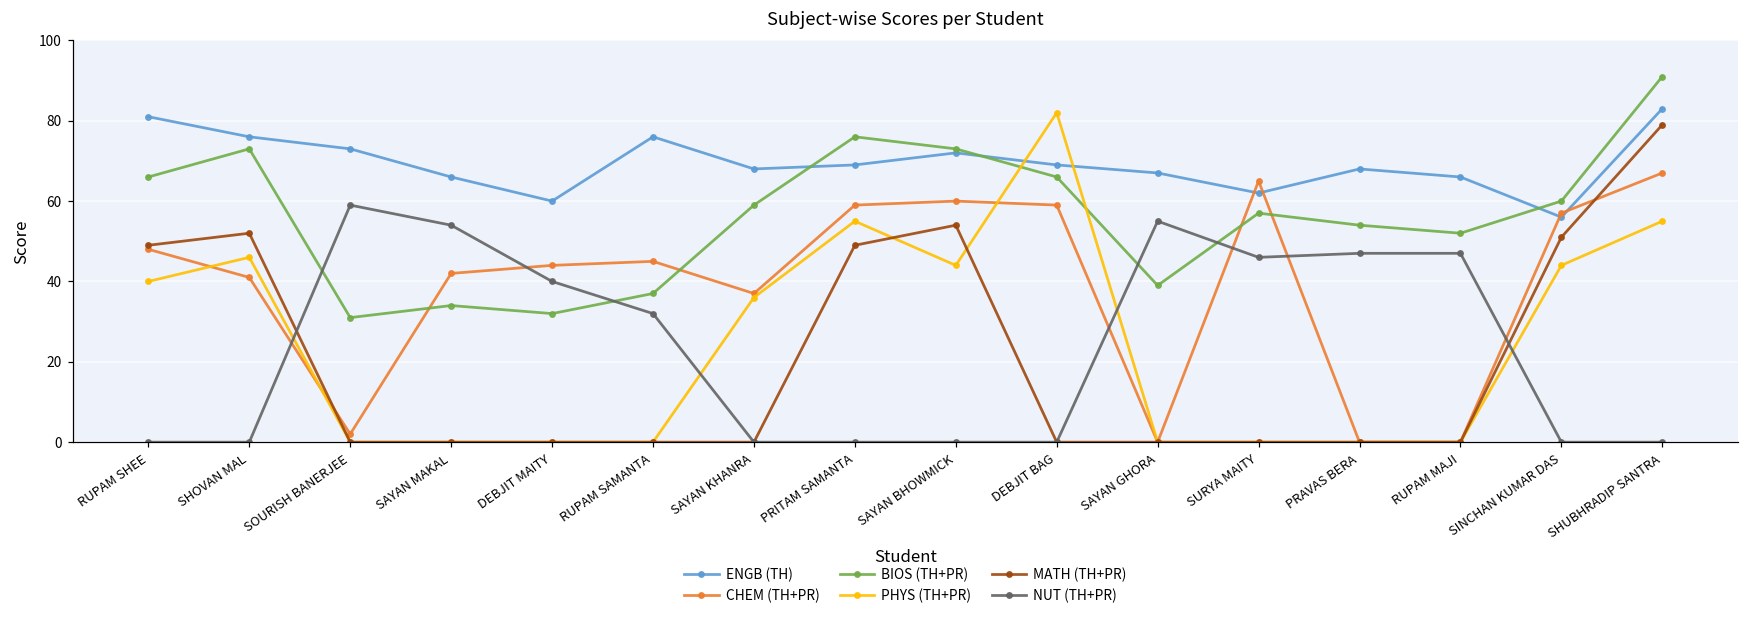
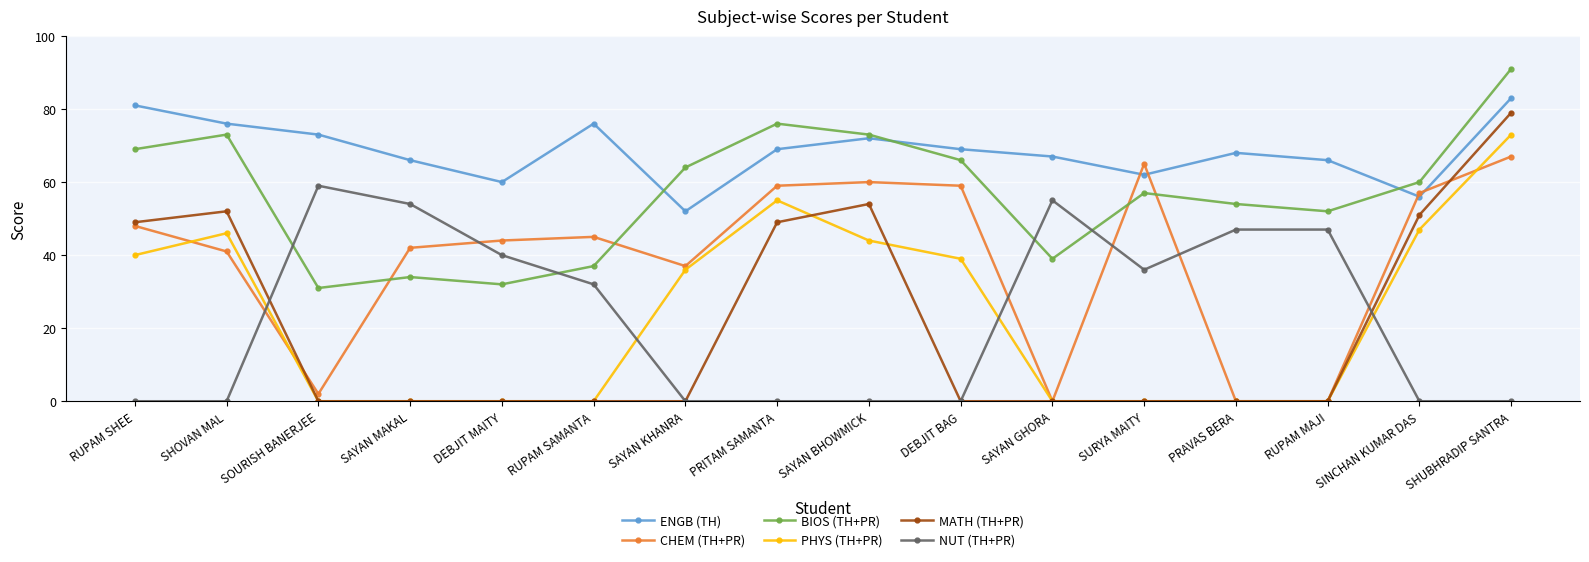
BIOS (TH+PR), RUPAM SHEE: 66 -> 69
ENGB (TH), SAYAN KHANRA: 68 -> 52
BIOS (TH+PR), SAYAN KHANRA: 59 -> 64
PHYS (TH+PR), DEBJIT BAG: 82 -> 39
NUT (TH+PR), SURYA MAITY: 46 -> 36
PHYS (TH+PR), SINCHAN KUMAR DAS: 44 -> 47
PHYS (TH+PR), SHUBHRADIP SANTRA: 55 -> 73
